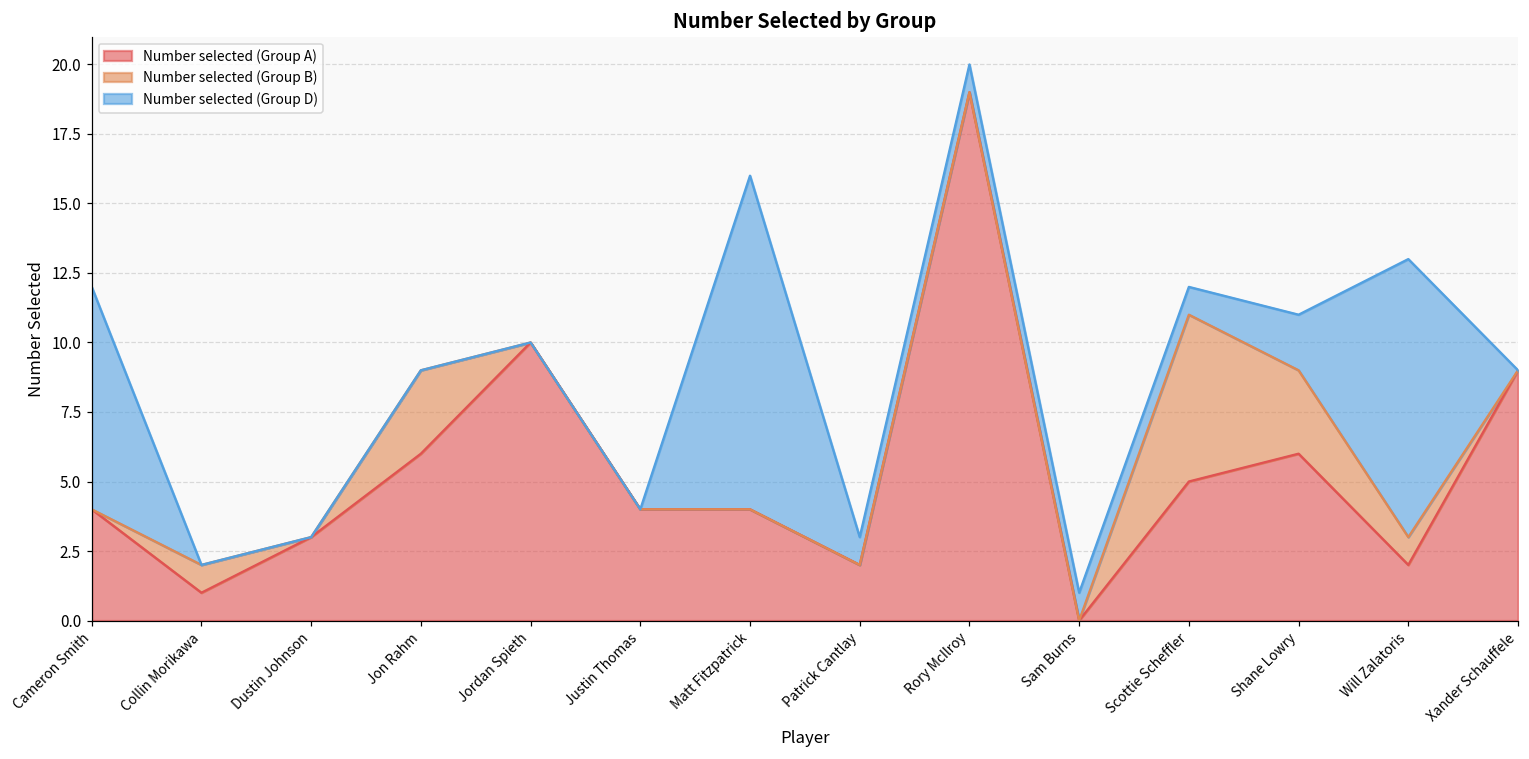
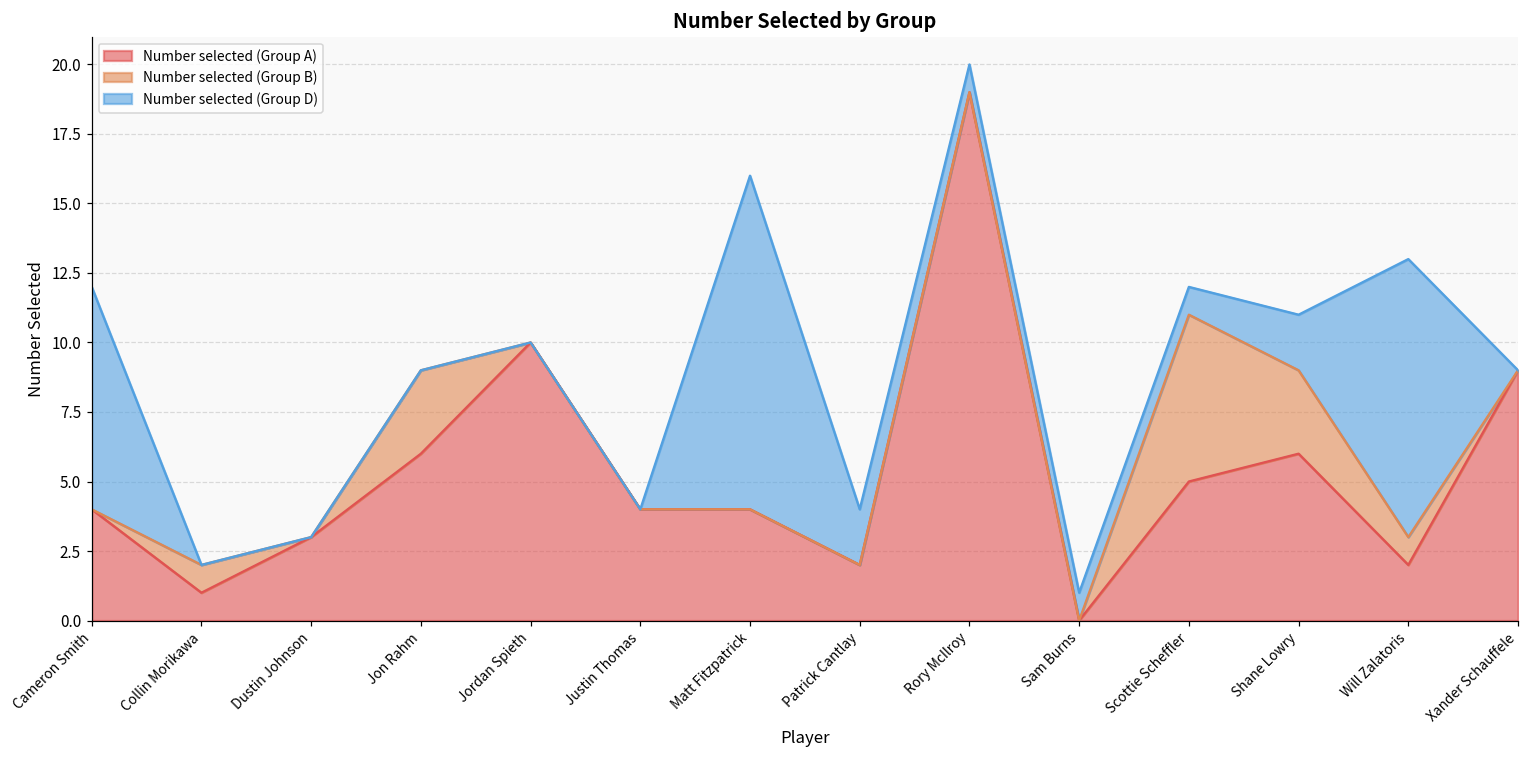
Number selected (Group D), Patrick Cantlay: 1 -> 2
